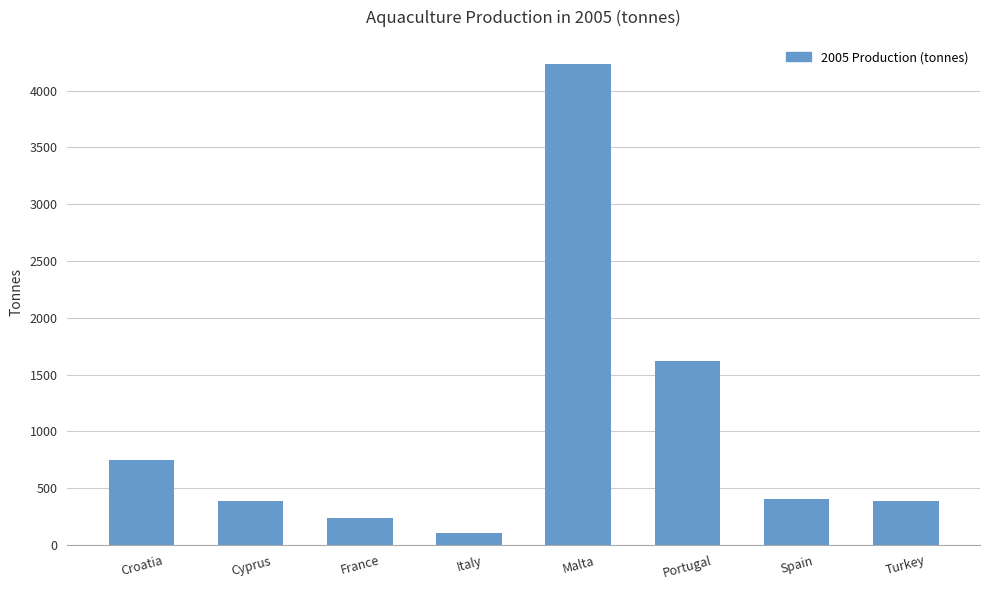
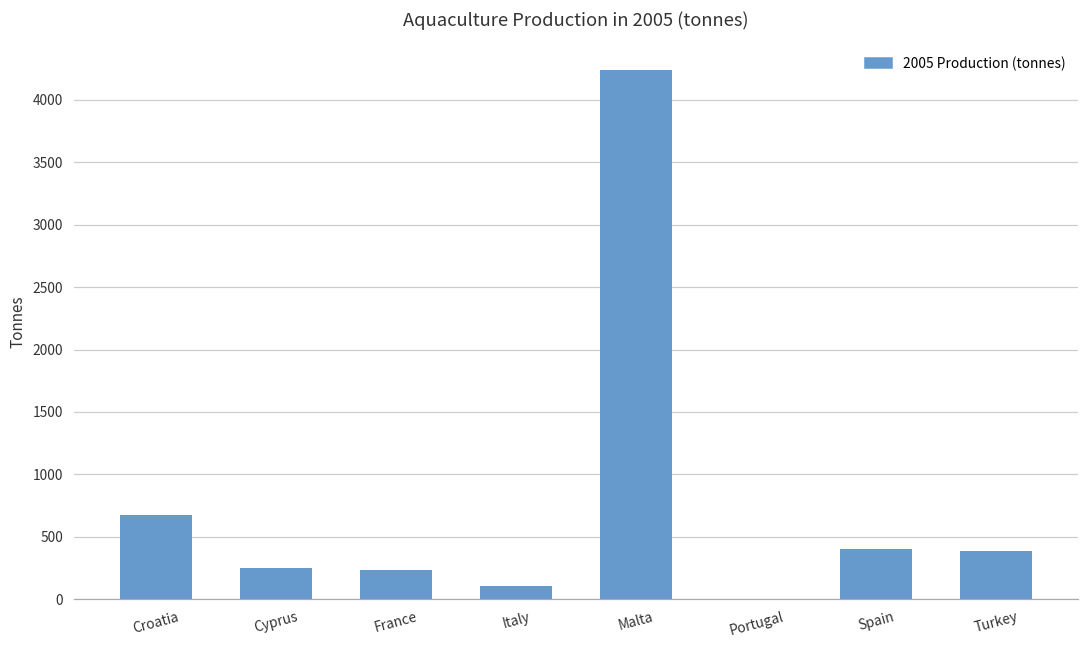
Croatia: 750 -> 670
Cyprus: 390 -> 250
Portugal: 1620 -> 0
